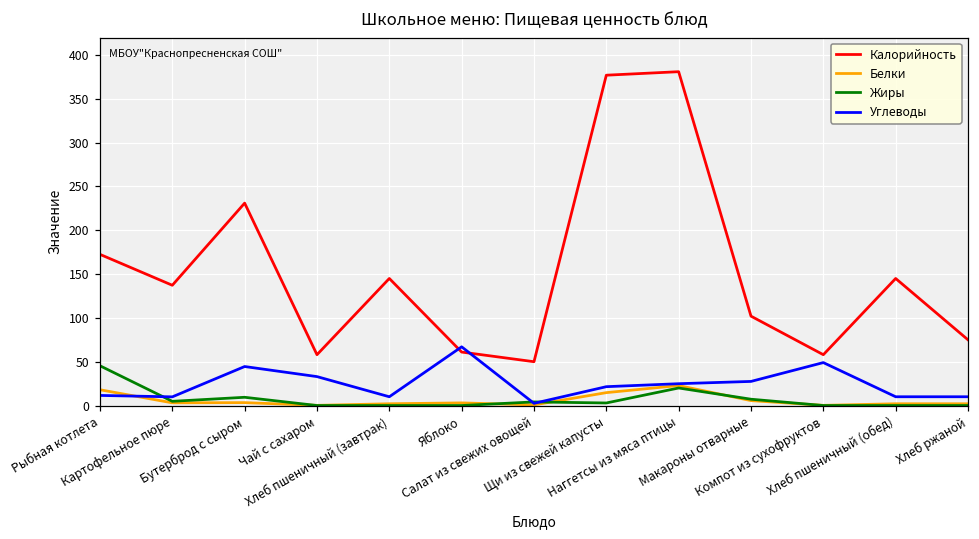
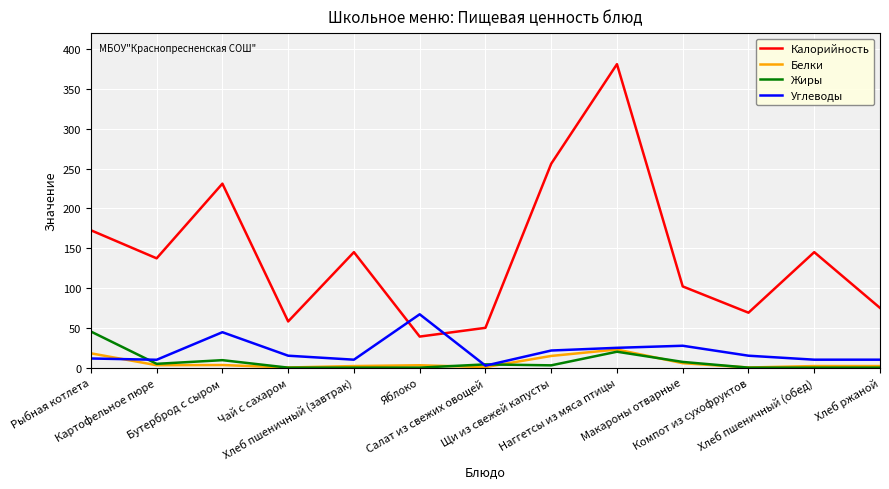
Углеводы, Чай с сахаром: 30 -> 20
Калорийность, Яблоко: 60 -> 40
Калорийность, Щи из свежей капусты: 380 -> 260
Калорийность, Компот из сухофруктов: 60 -> 70
Углеводы, Компот из сухофруктов: 50 -> 20
